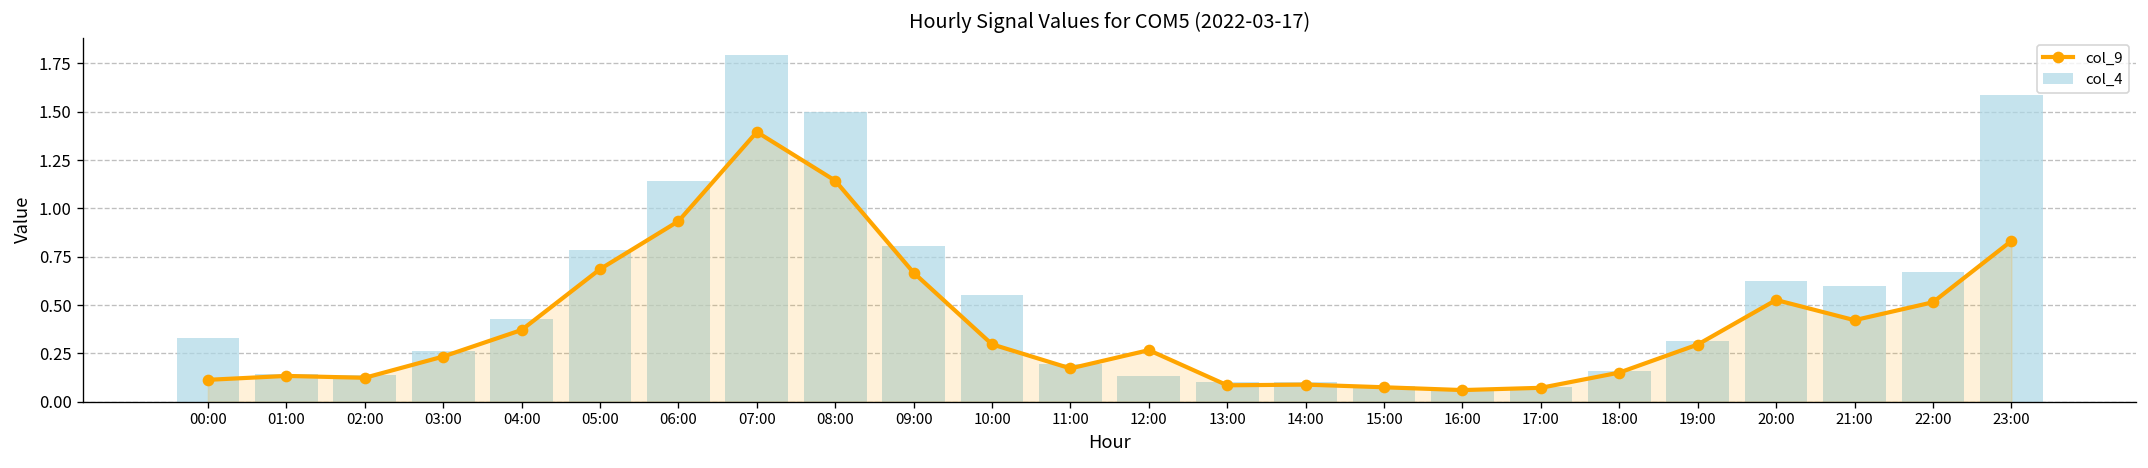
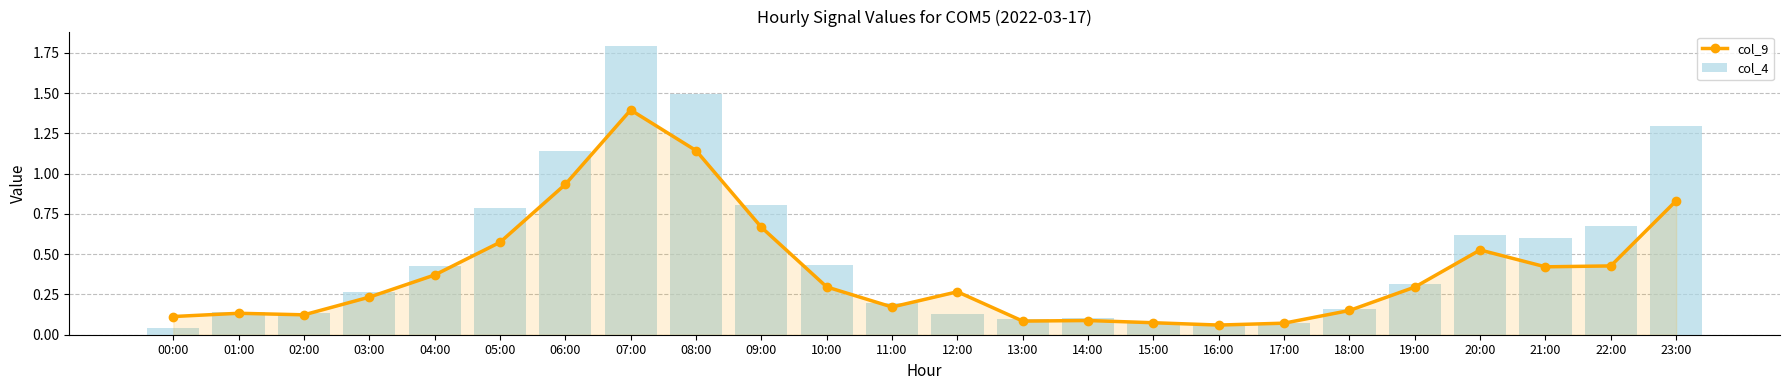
col_4, 00:00: 0.33 -> 0.04
col_9, 05:00: 0.69 -> 0.57
col_4, 10:00: 0.55 -> 0.43
col_9, 22:00: 0.51 -> 0.43
col_4, 23:00: 1.59 -> 1.29
